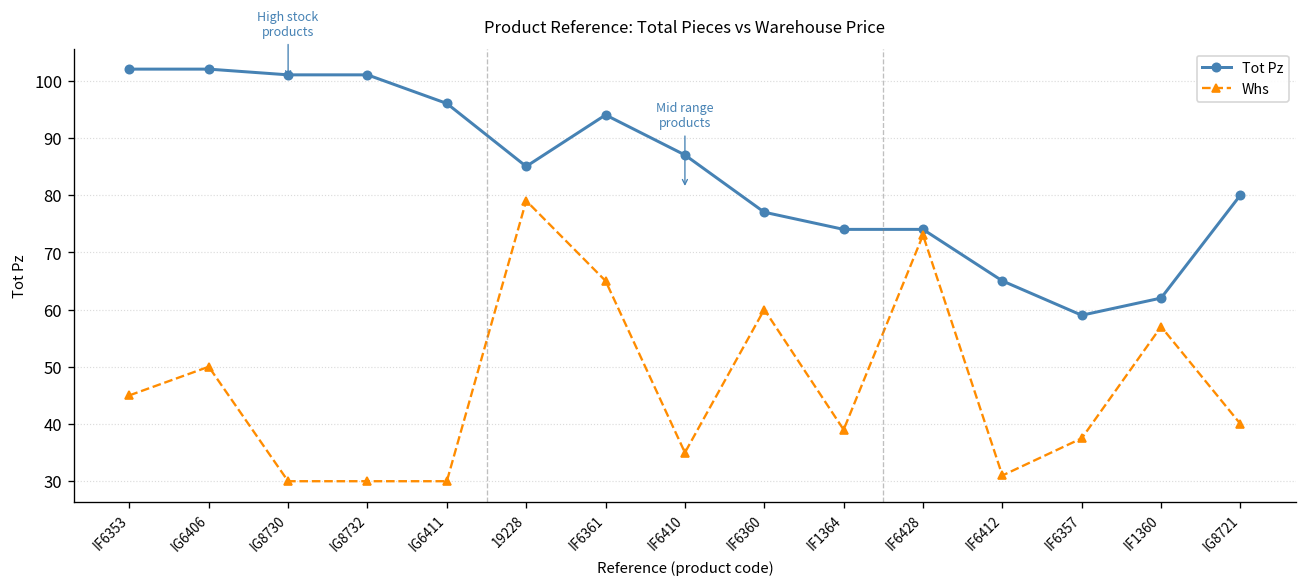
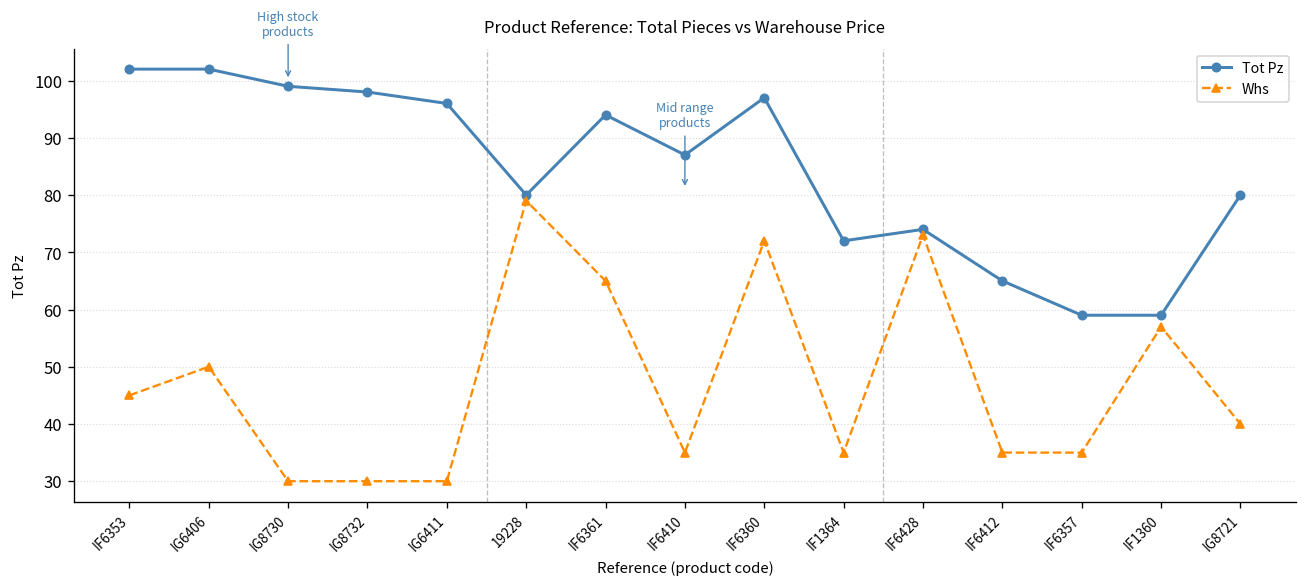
Tot Pz, IG8730: 101 -> 99
Tot Pz, IG8732: 101 -> 98
Tot Pz, 19228: 85 -> 80
Tot Pz, IF6360: 77 -> 97
Whs, IF6360: 60 -> 72
Tot Pz, IF1364: 74 -> 72
Whs, IF1364: 39 -> 35
Whs, IF6412: 31 -> 35
Whs, IF6357: 38 -> 35
Tot Pz, IF1360: 62 -> 59
